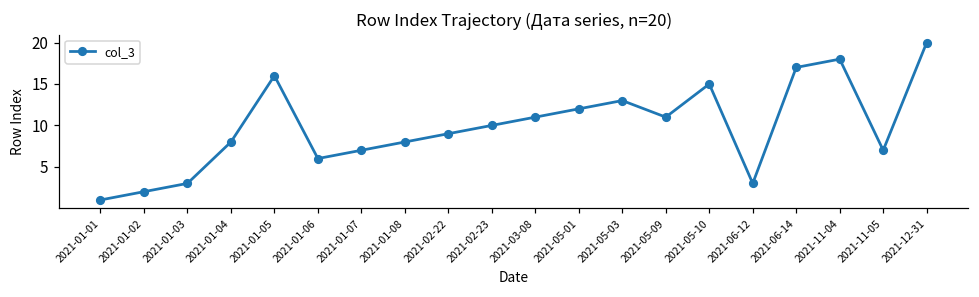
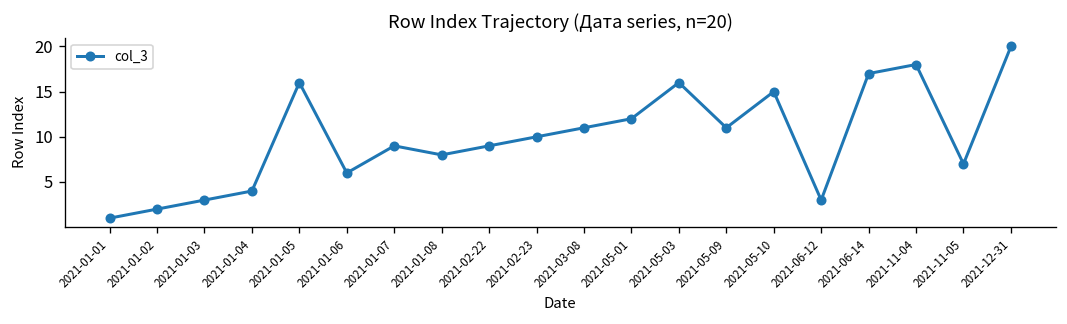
2021-01-04: 8 -> 4
2021-01-07: 7 -> 9
2021-05-03: 13 -> 16
